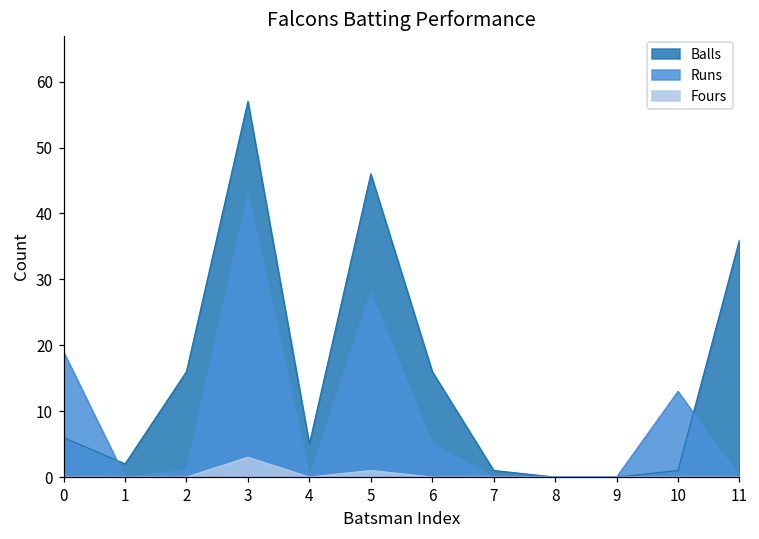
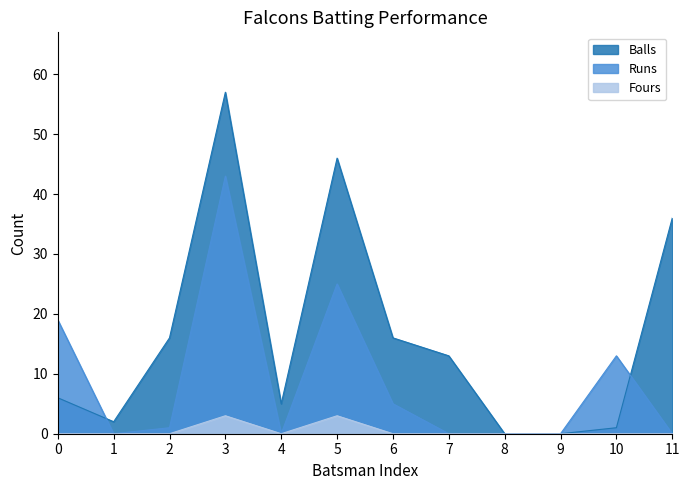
Runs, 5: 28 -> 25
Fours, 5: 1 -> 3
Balls, 7: 1 -> 13
